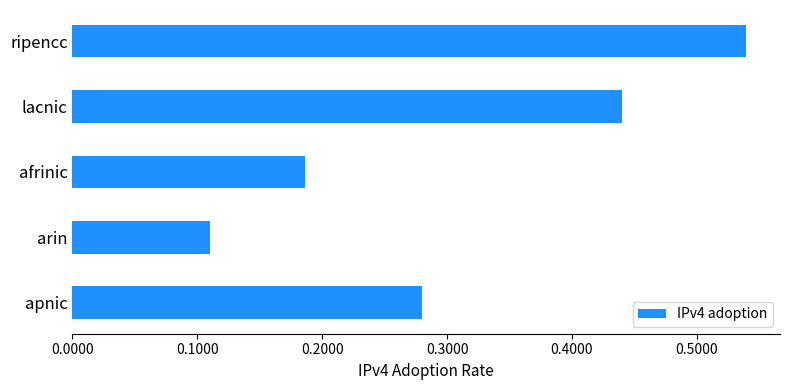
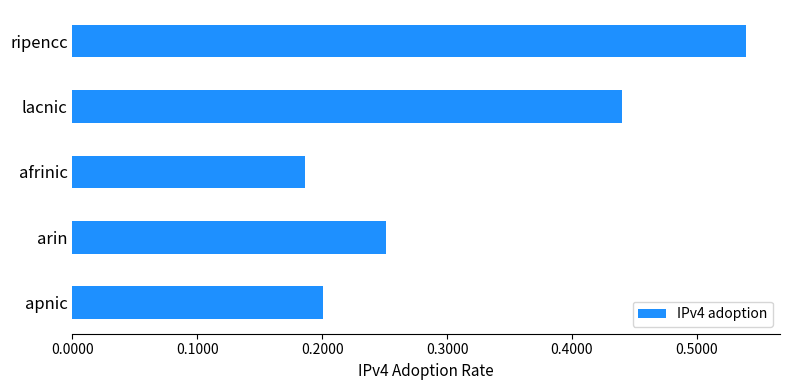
arin: 0.110 -> 0.251
apnic: 0.280 -> 0.201
